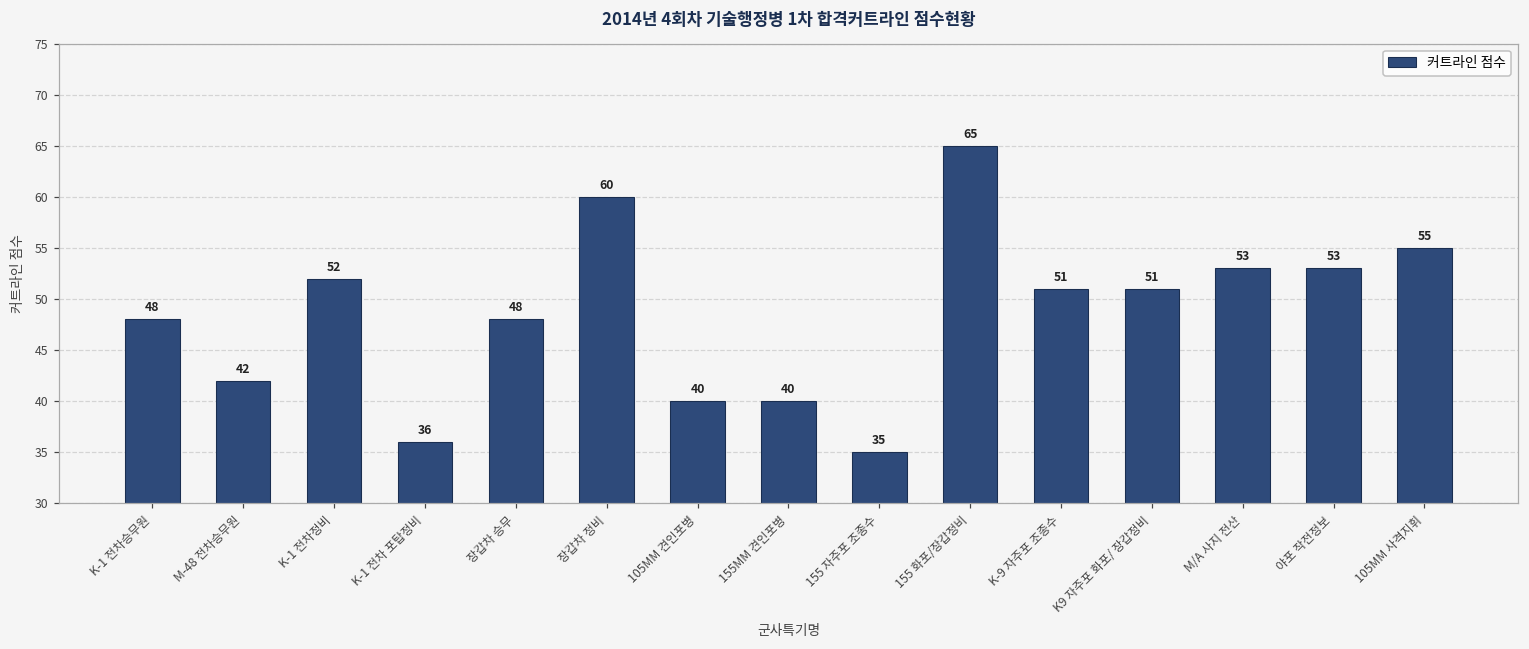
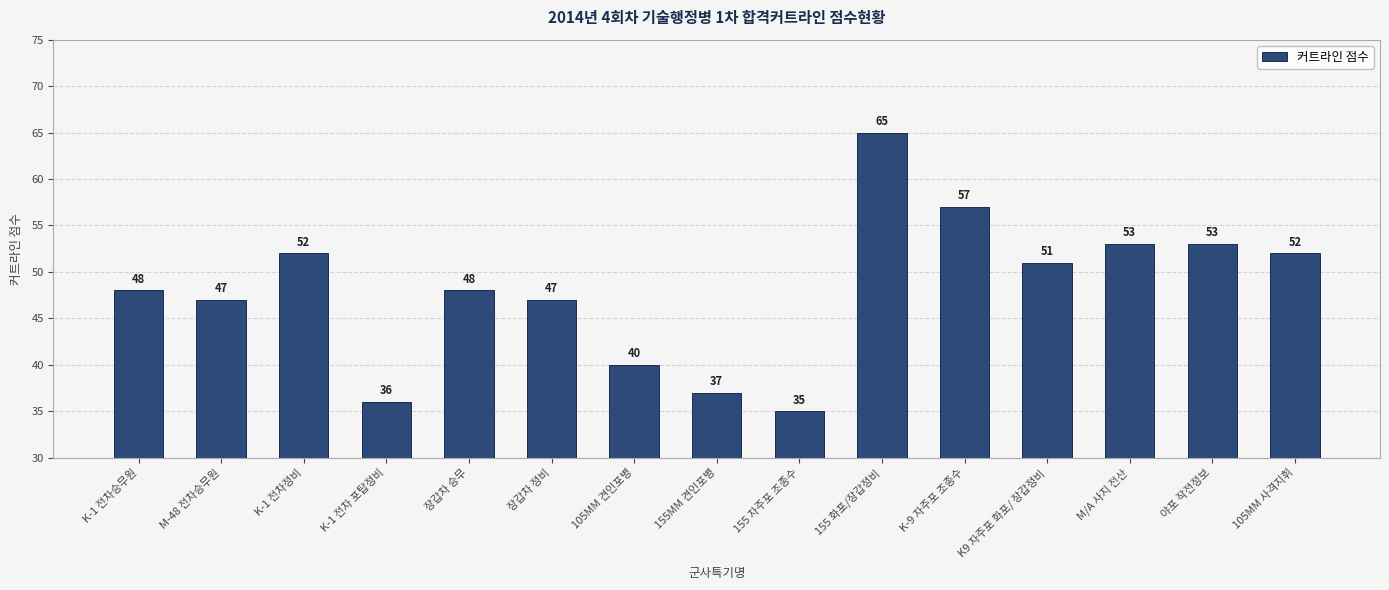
M-48 전차승무원: 42 -> 47
장갑차 정비: 60 -> 47
155MM 견인포병: 40 -> 37
K-9 자주포 조종수: 51 -> 57
105MM 사격지휘: 55 -> 52
